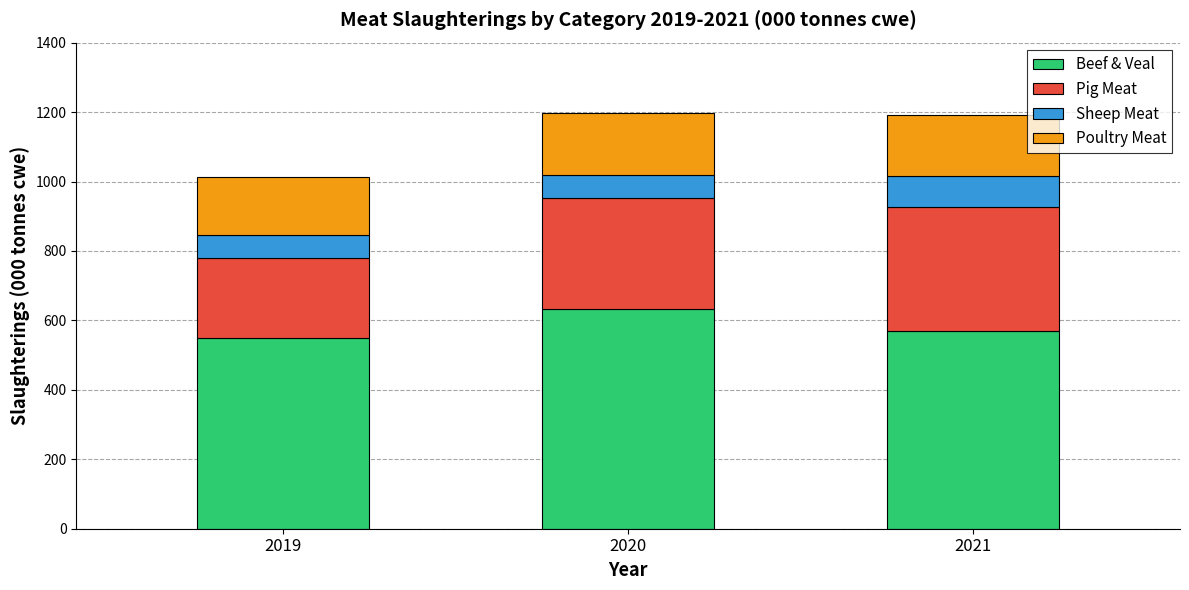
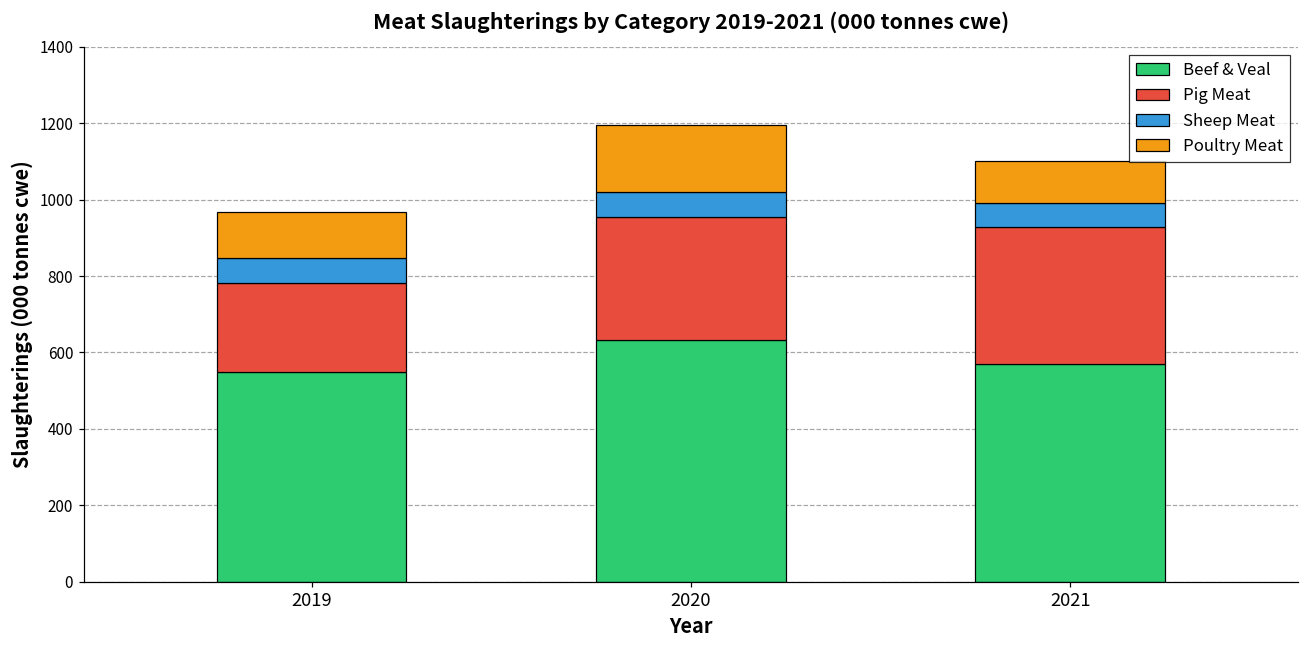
Poultry Meat, 2019: 170 -> 120
Sheep Meat, 2021: 90 -> 60
Poultry Meat, 2021: 180 -> 110
